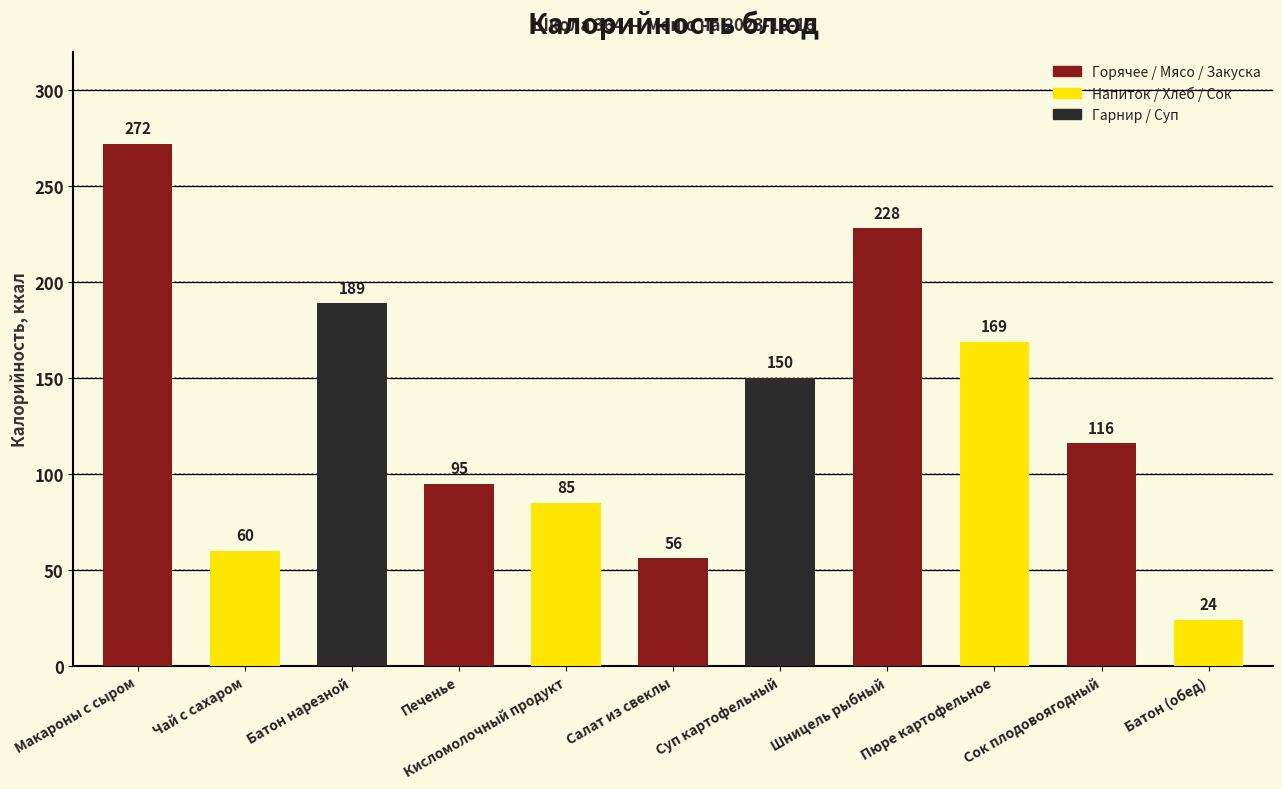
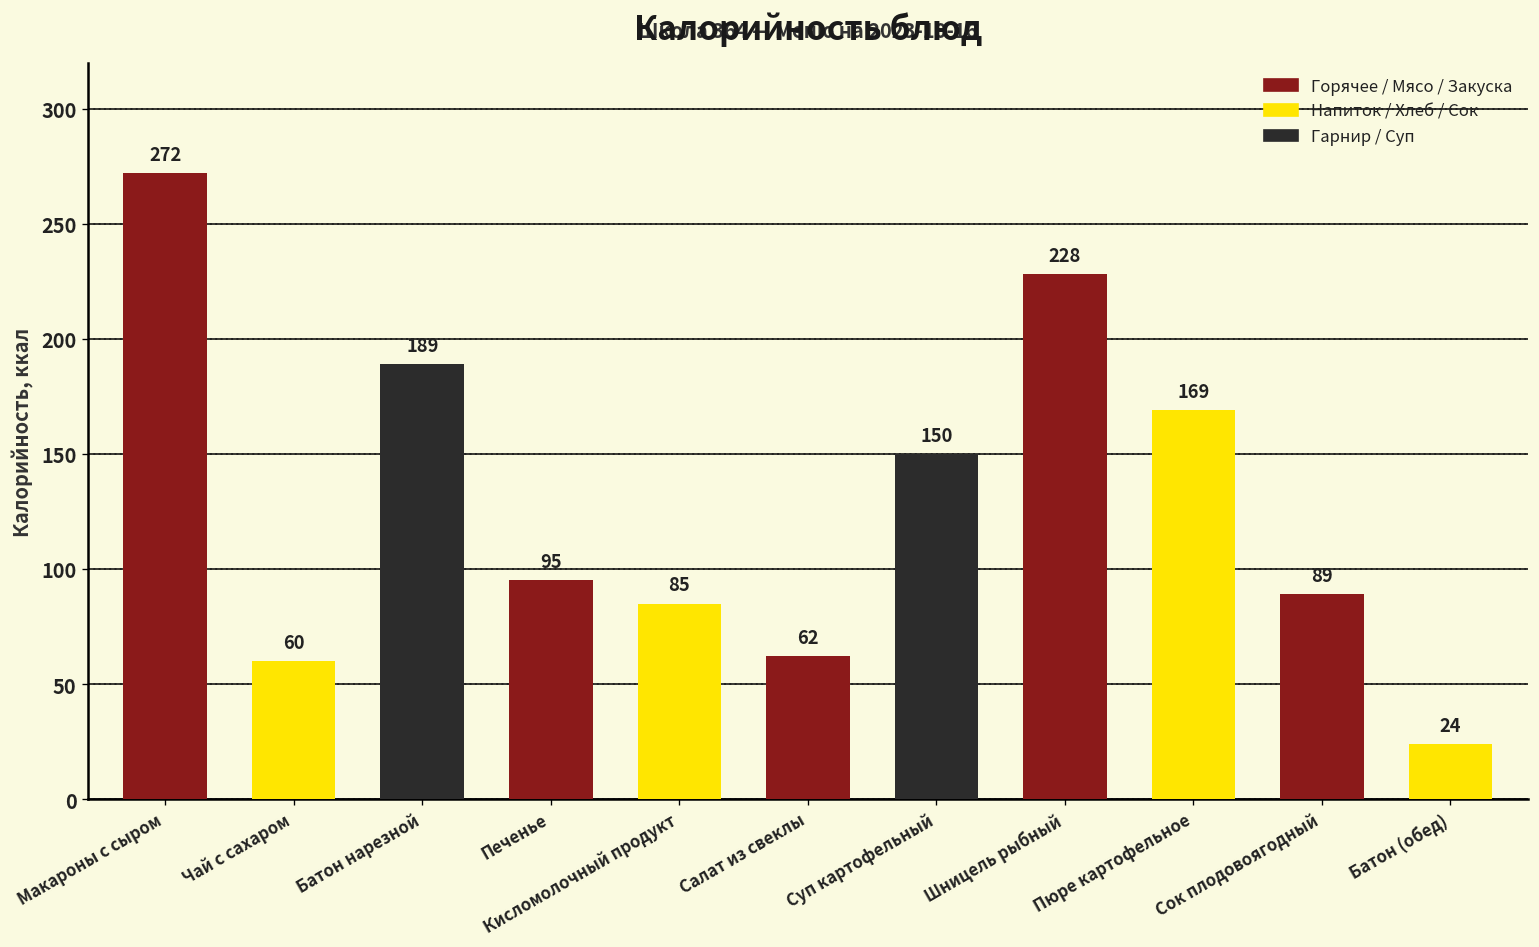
Салат из свеклы: 56 -> 62
Сок плодовоягодный: 116 -> 89
